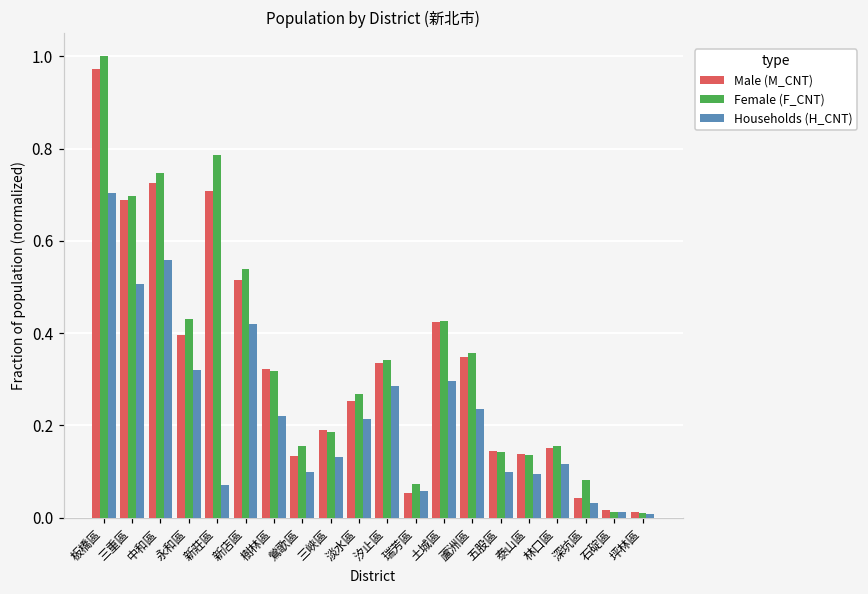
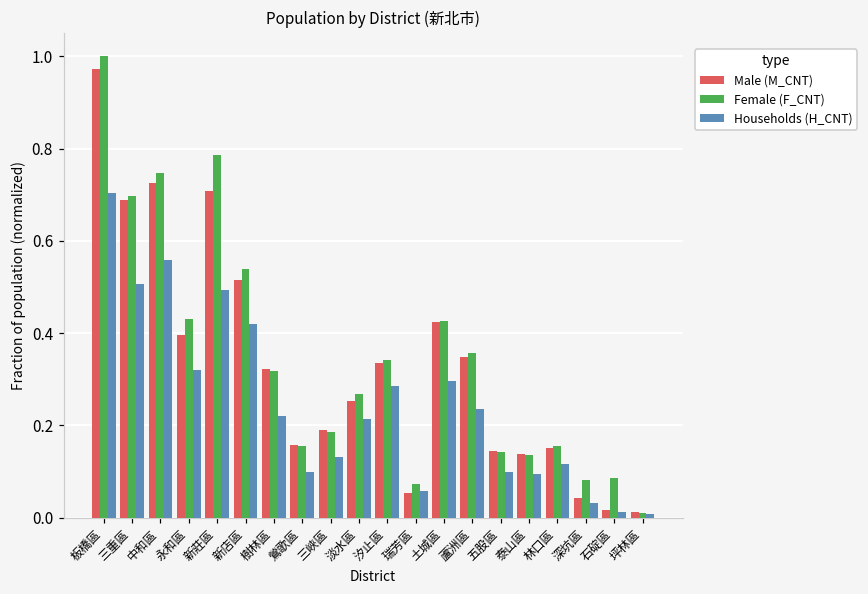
Households (H_CNT), 新莊區: 0.07 -> 0.49
Male (M_CNT), 鶯歌區: 0.13 -> 0.16
Female (F_CNT), 石碇區: 0.01 -> 0.09
